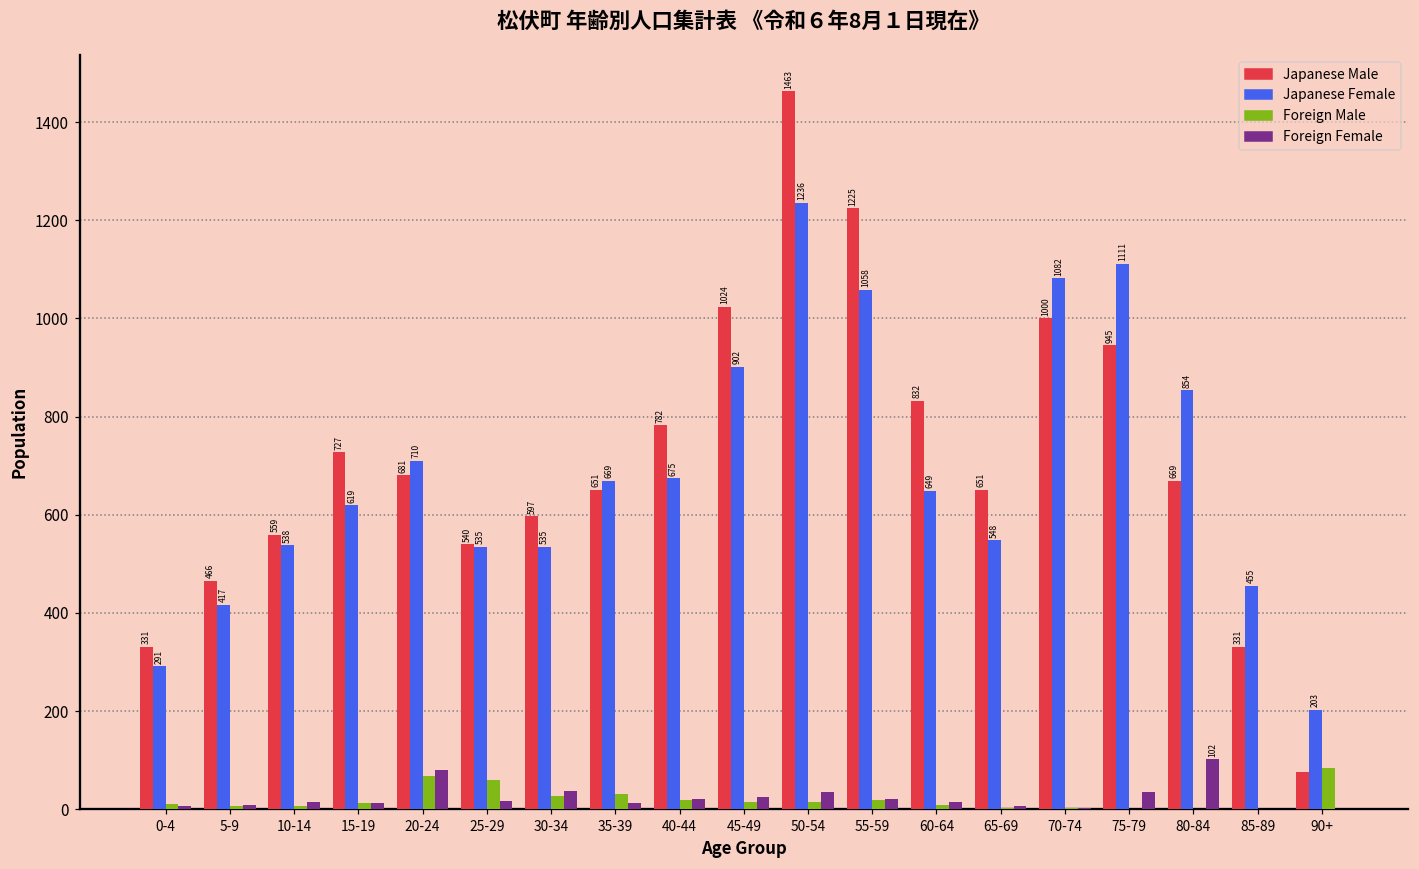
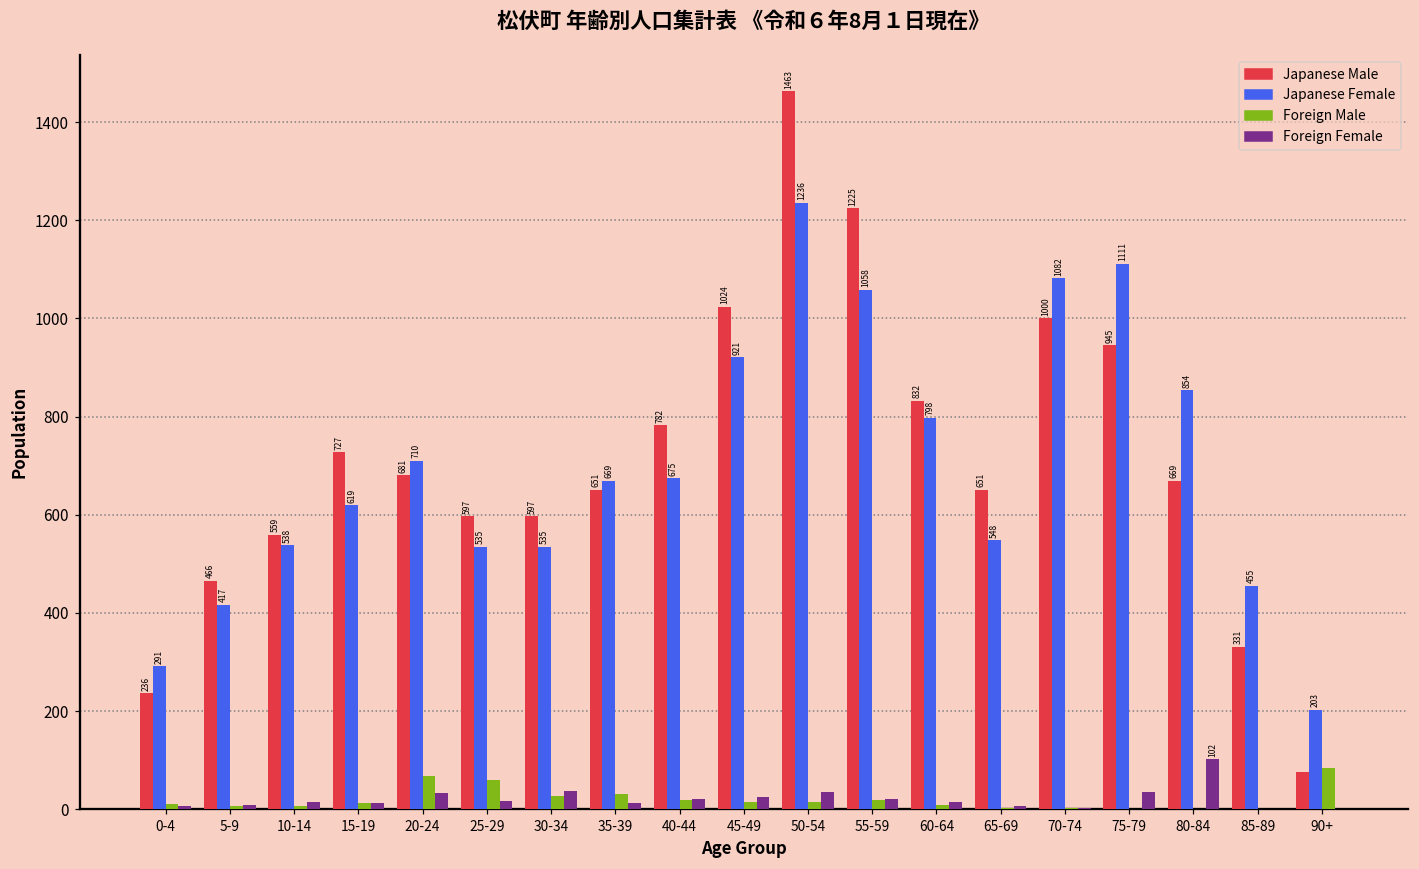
Japanese Male, 0-4: 331 -> 236
Foreign Female, 20-24: 80 -> 30
Japanese Male, 25-29: 540 -> 597
Japanese Female, 45-49: 902 -> 921
Japanese Female, 60-64: 649 -> 798
